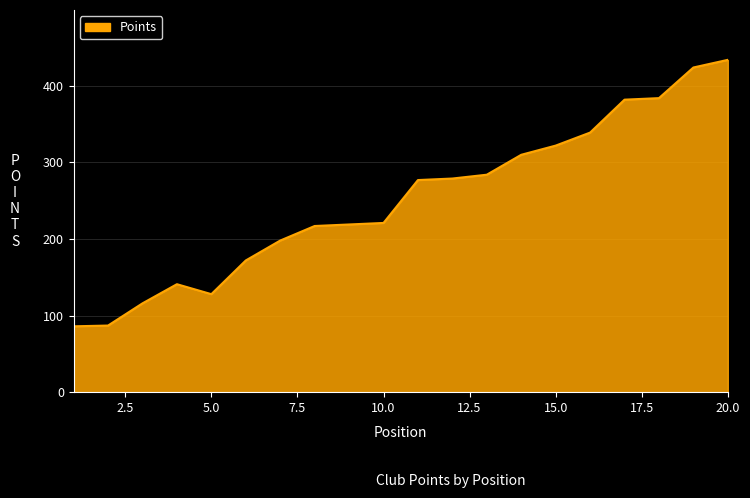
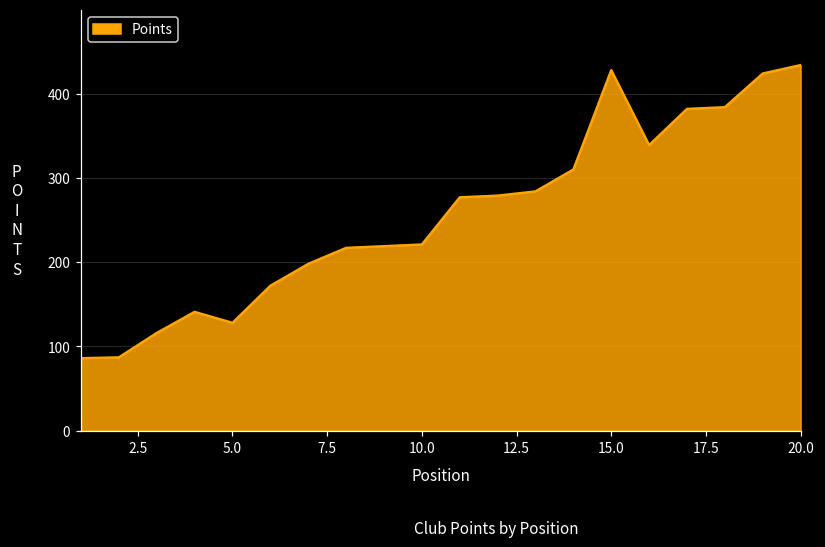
15.0: 320 -> 430
